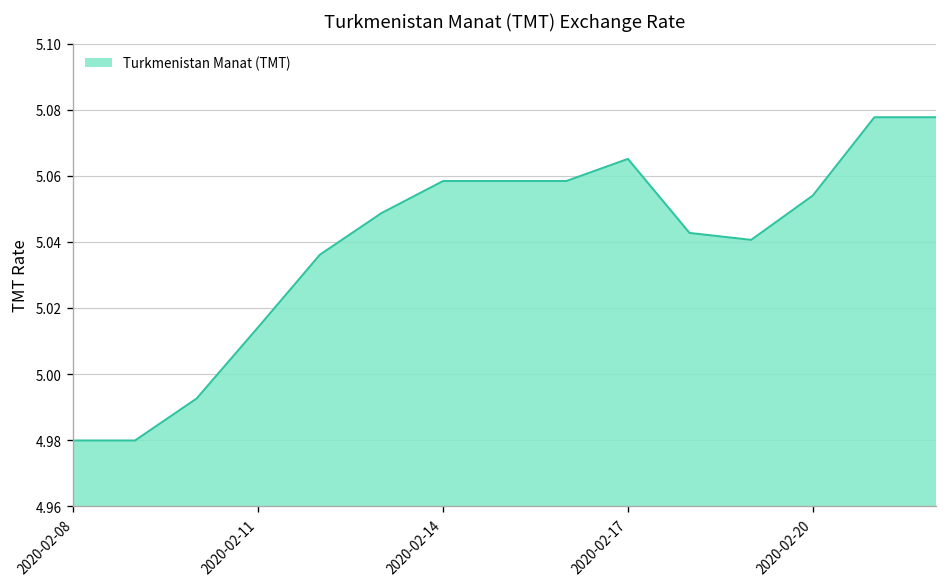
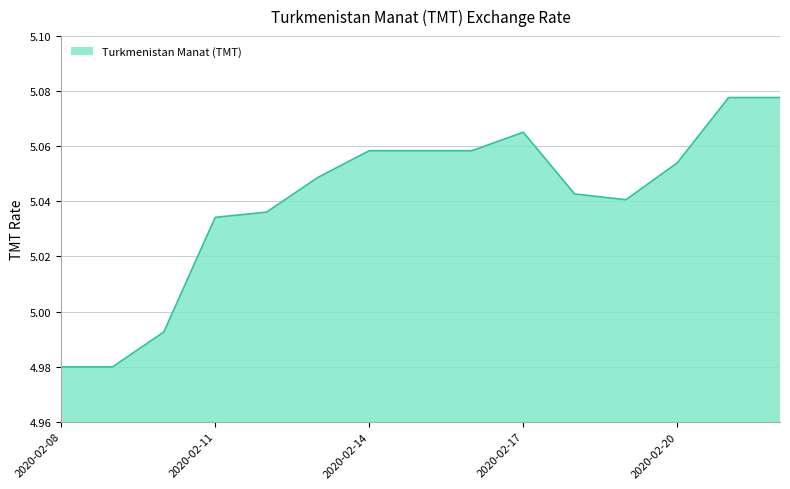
2020-02-11: 5.014 -> 5.034
